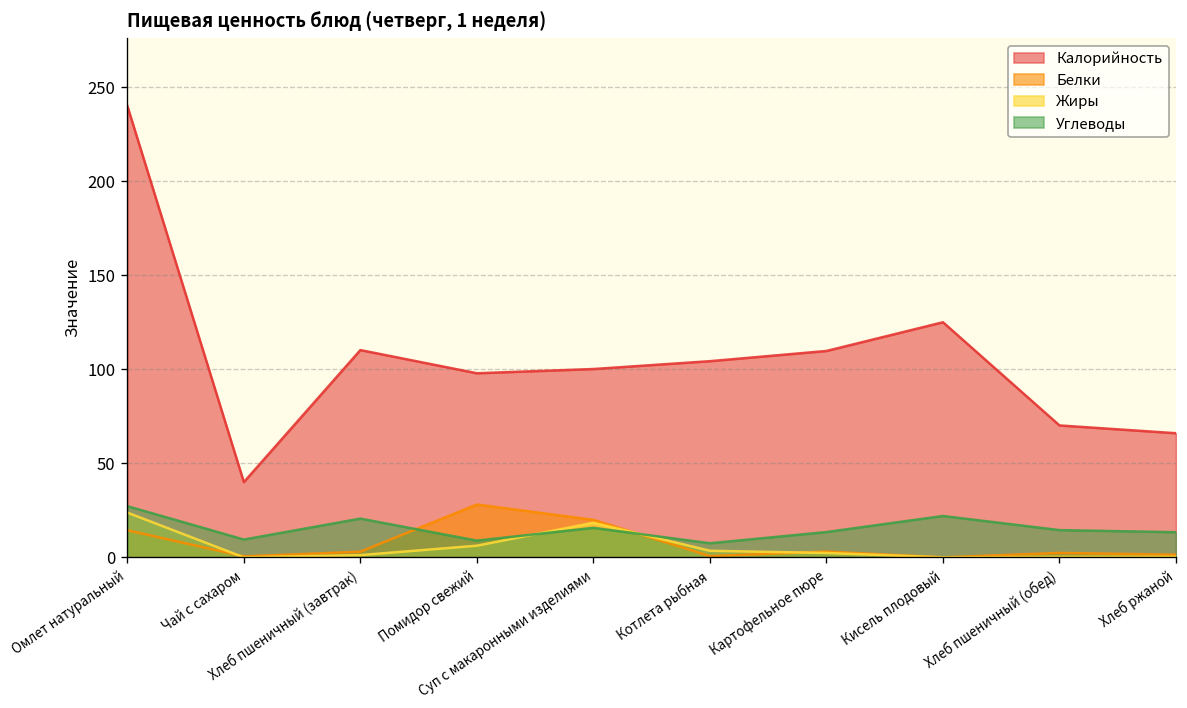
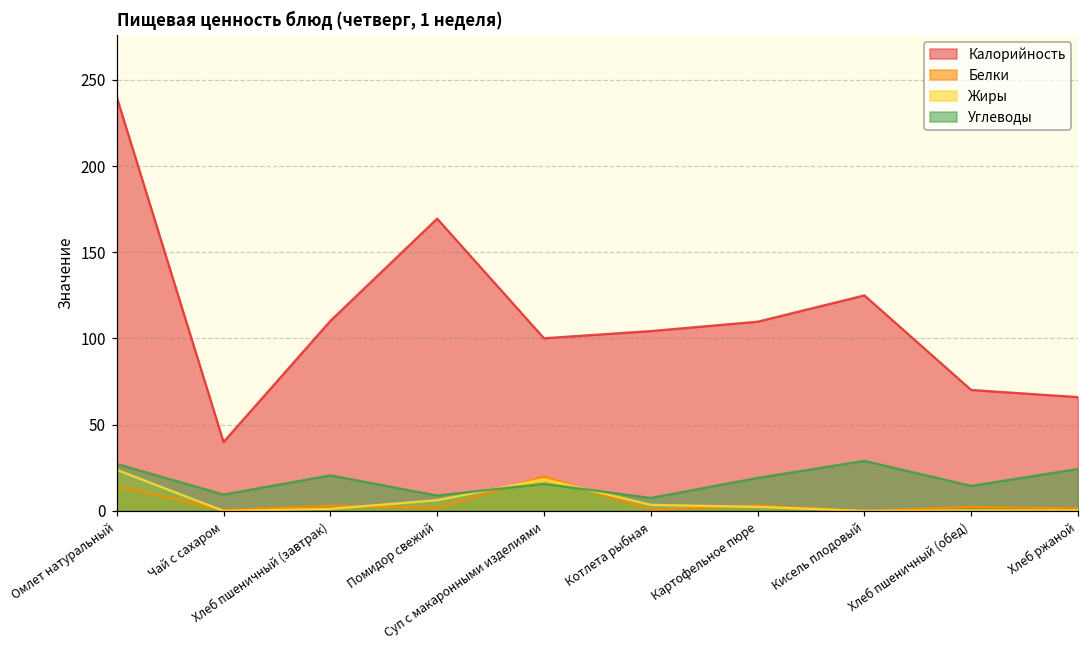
Калорийность, Помидор свежий: 98 -> 170
Белки, Помидор свежий: 28 -> 2
Углеводы, Картофельное пюре: 13 -> 19
Углеводы, Кисель плодовый: 22 -> 29
Углеводы, Хлеб ржаной: 13 -> 24
